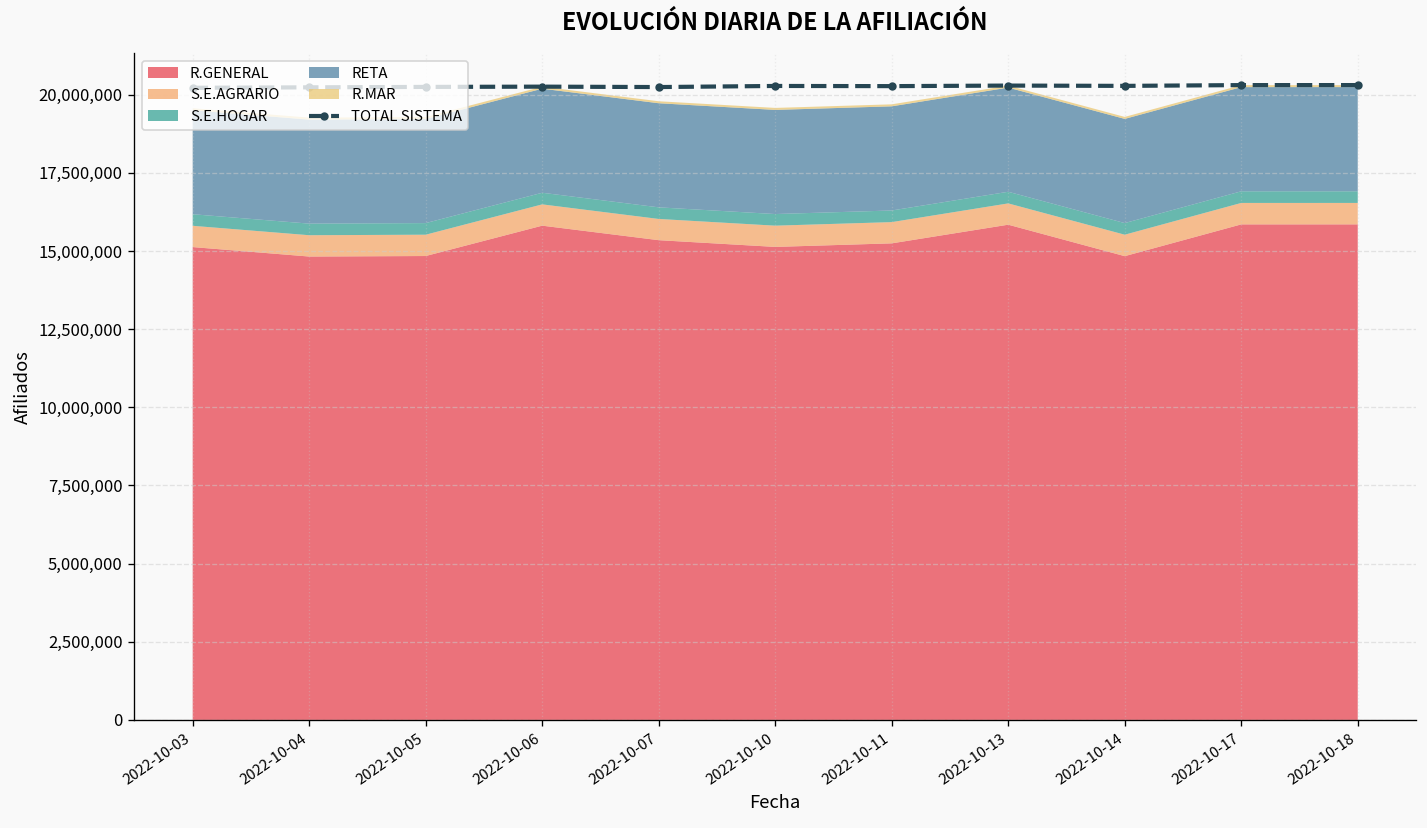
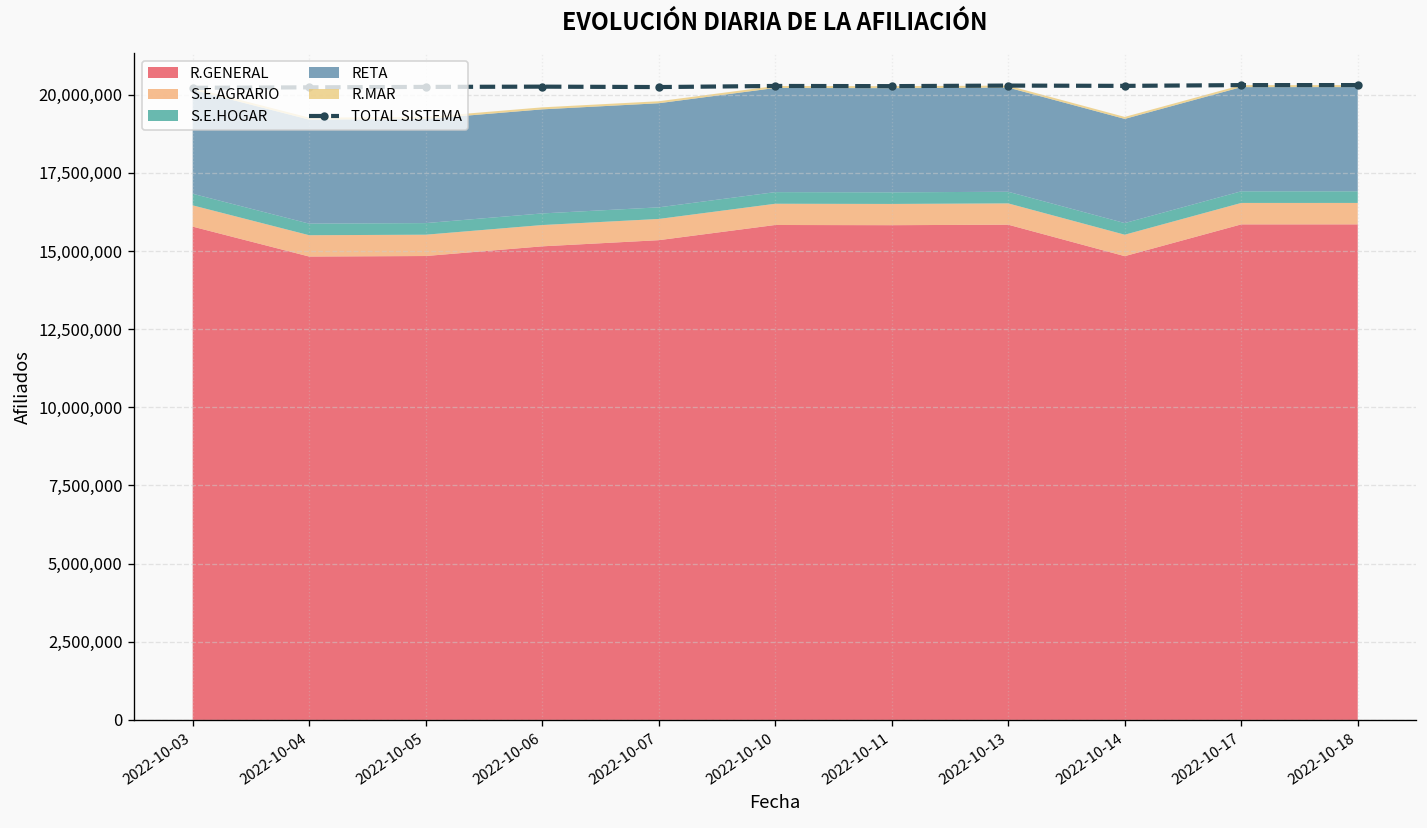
R.GENERAL, 2022-10-03: 15,100,000 -> 15,800,000
R.GENERAL, 2022-10-06: 15,800,000 -> 15,200,000
R.GENERAL, 2022-10-10: 15,100,000 -> 15,800,000
R.GENERAL, 2022-10-11: 15,200,000 -> 15,800,000
